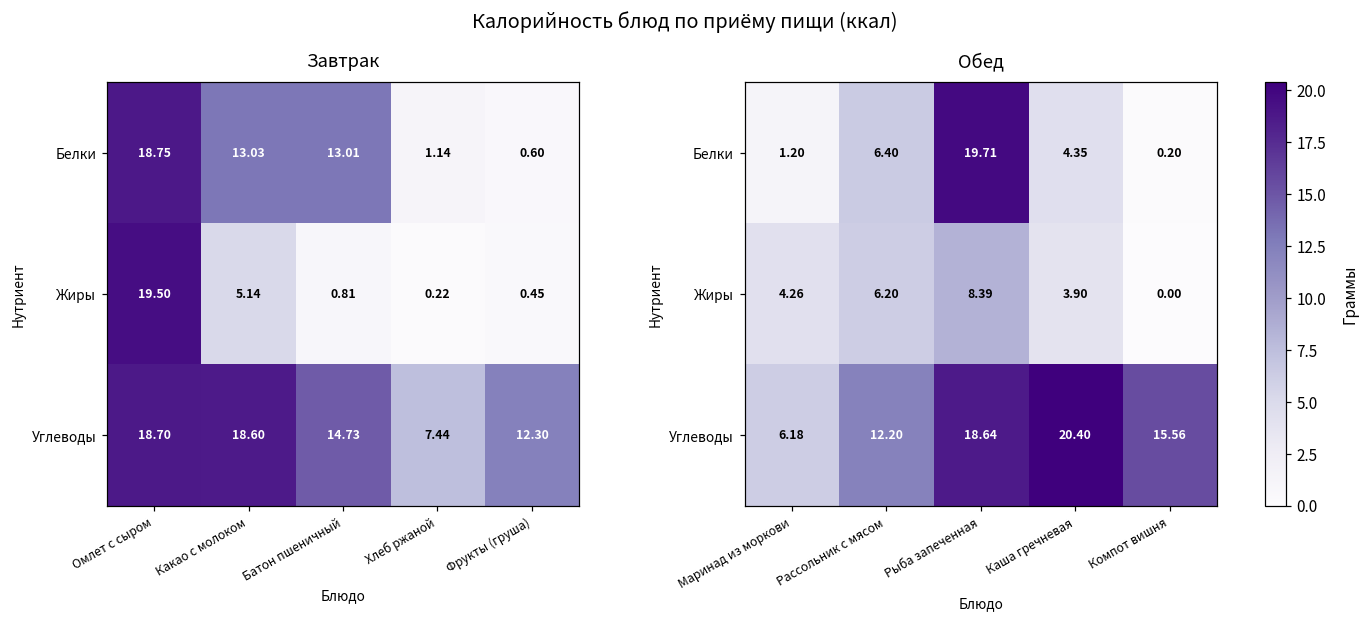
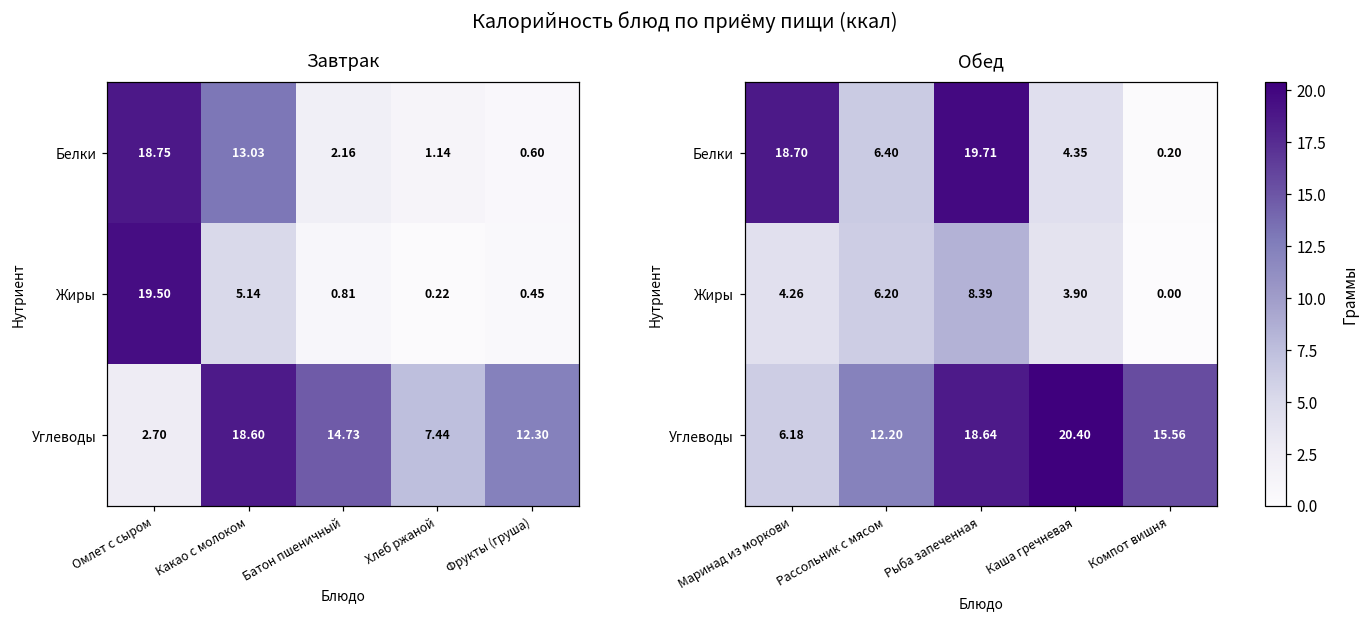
Завтрак, Белки, Батон пшеничный: 13.01 -> 2.16
Завтрак, Углеводы, Омлет с сыром: 18.70 -> 2.70
Обед, Белки, Маринад из моркови: 1.20 -> 18.70
